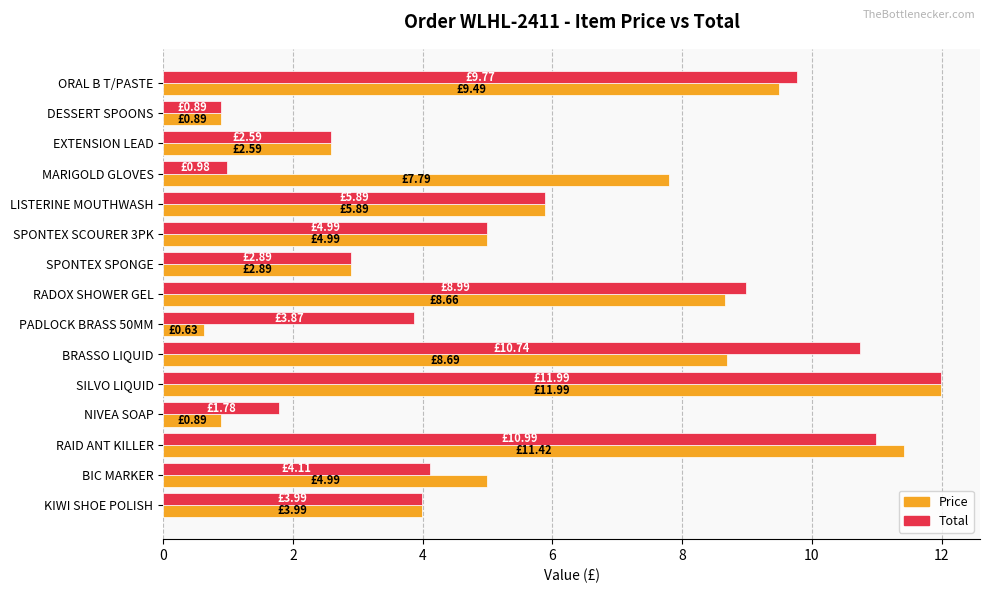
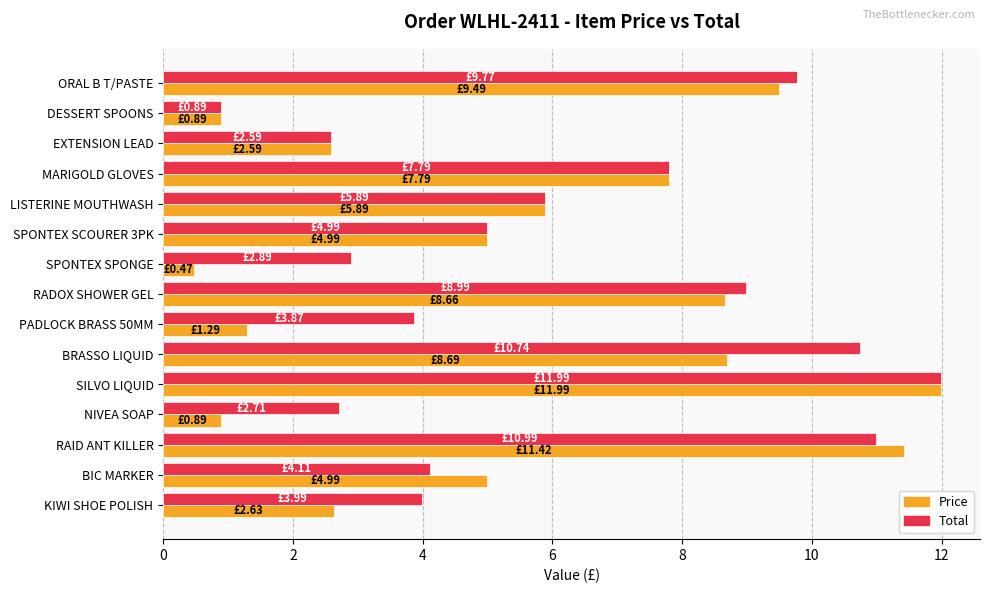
Total, MARIGOLD GLOVES: £0.98 -> £7.79
Price, SPONTEX SPONGE: £2.89 -> £0.47
Price, PADLOCK BRASS 50MM: £0.63 -> £1.29
Total, NIVEA SOAP: £1.78 -> £2.71
Price, KIWI SHOE POLISH: £3.99 -> £2.63
